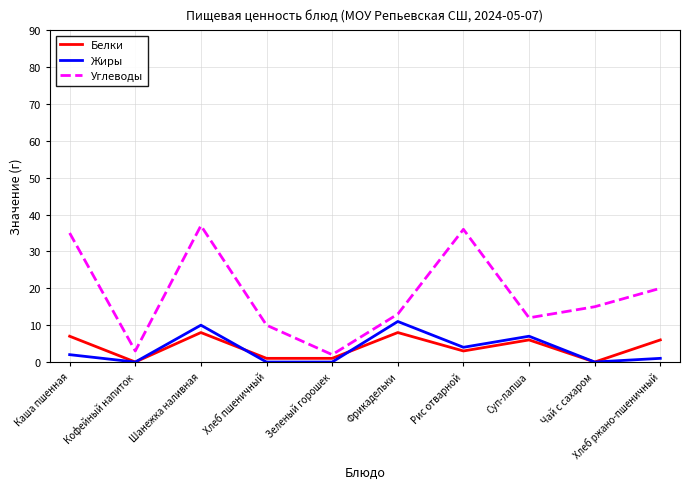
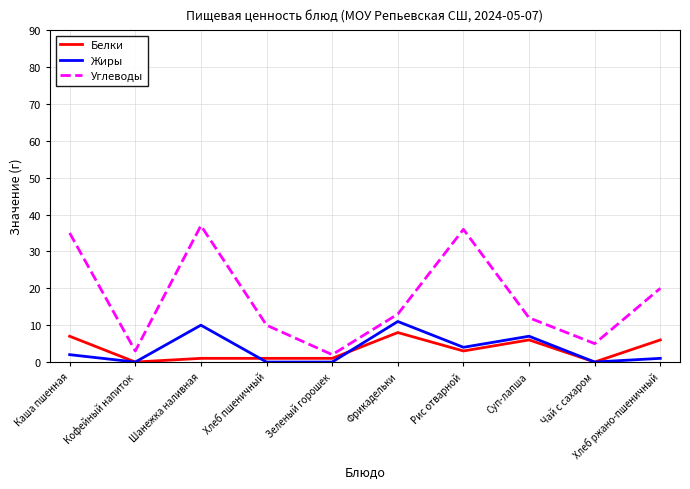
Белки, Шанежка наливная: 8 -> 1
Углеводы, Чай с сахаром: 15 -> 5
